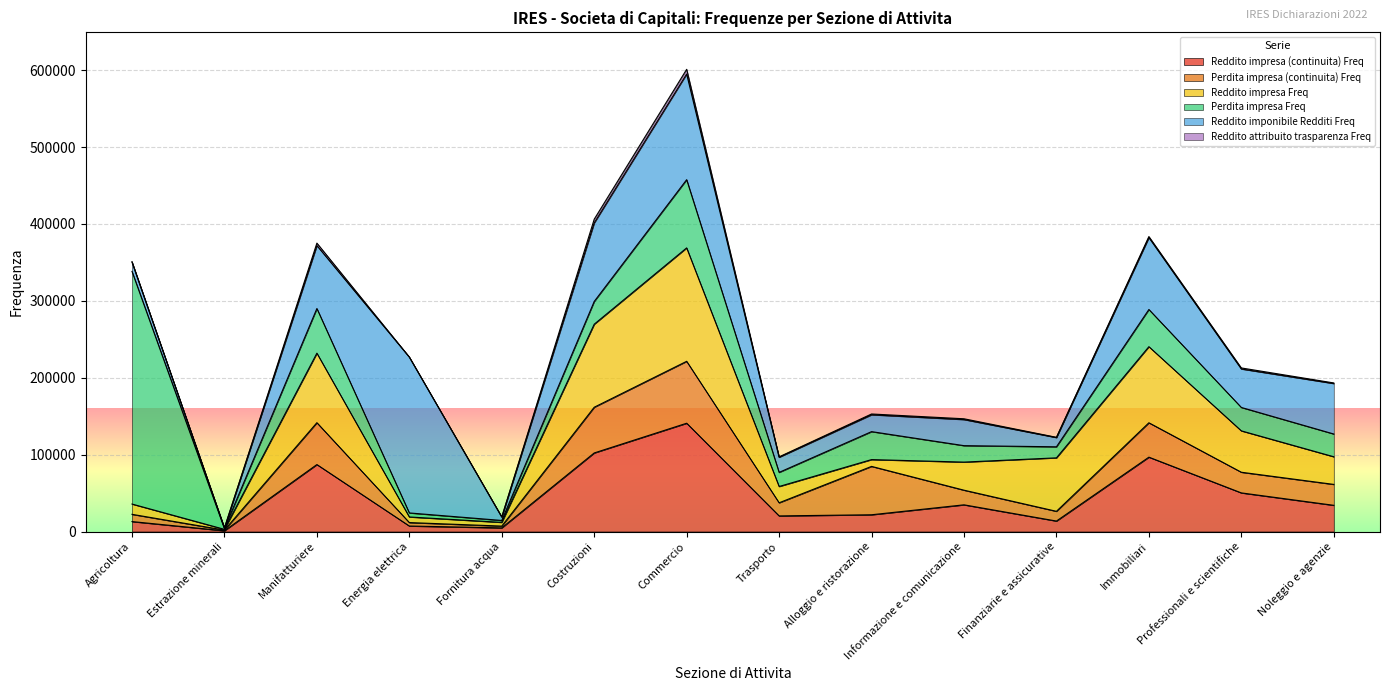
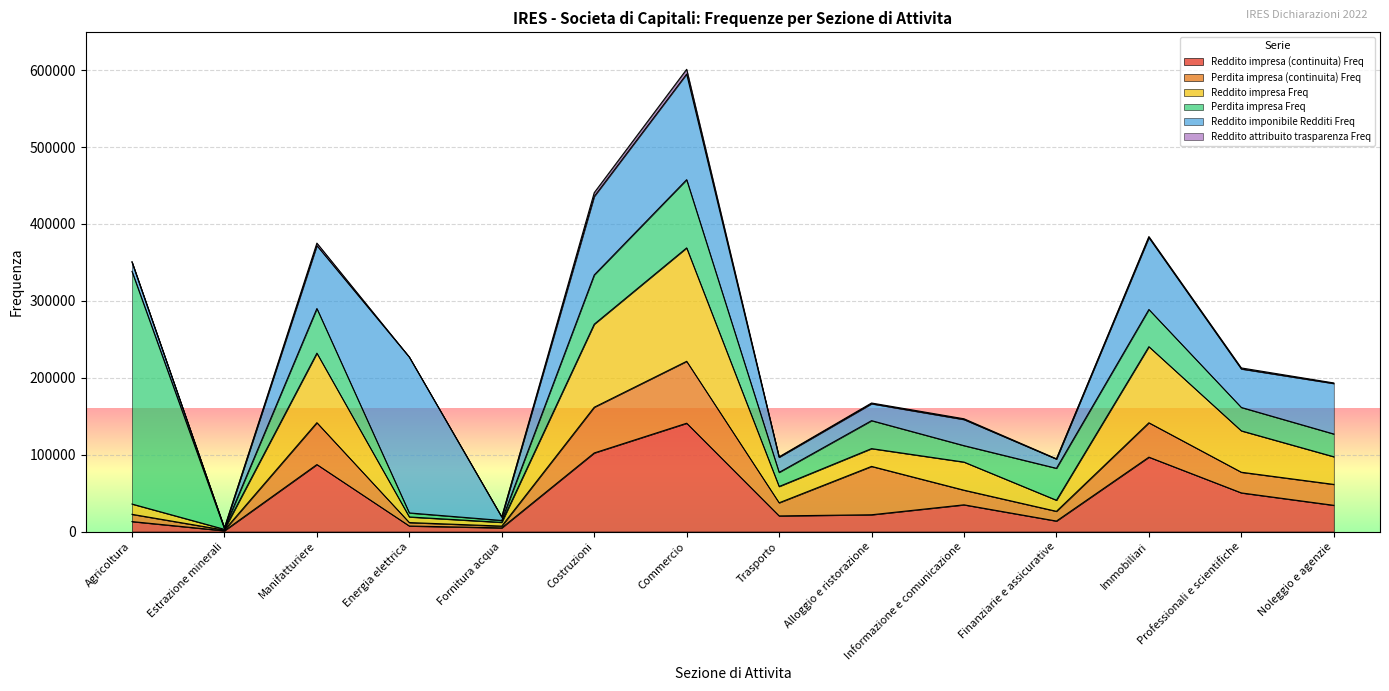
Perdita impresa Freq, Costruzioni: 30000 -> 60000
Reddito impresa Freq, Alloggio e ristorazione: 10000 -> 20000
Reddito impresa Freq, Finanziarie e assicurative: 70000 -> 10000
Perdita impresa Freq, Finanziarie e assicurative: 10000 -> 40000
